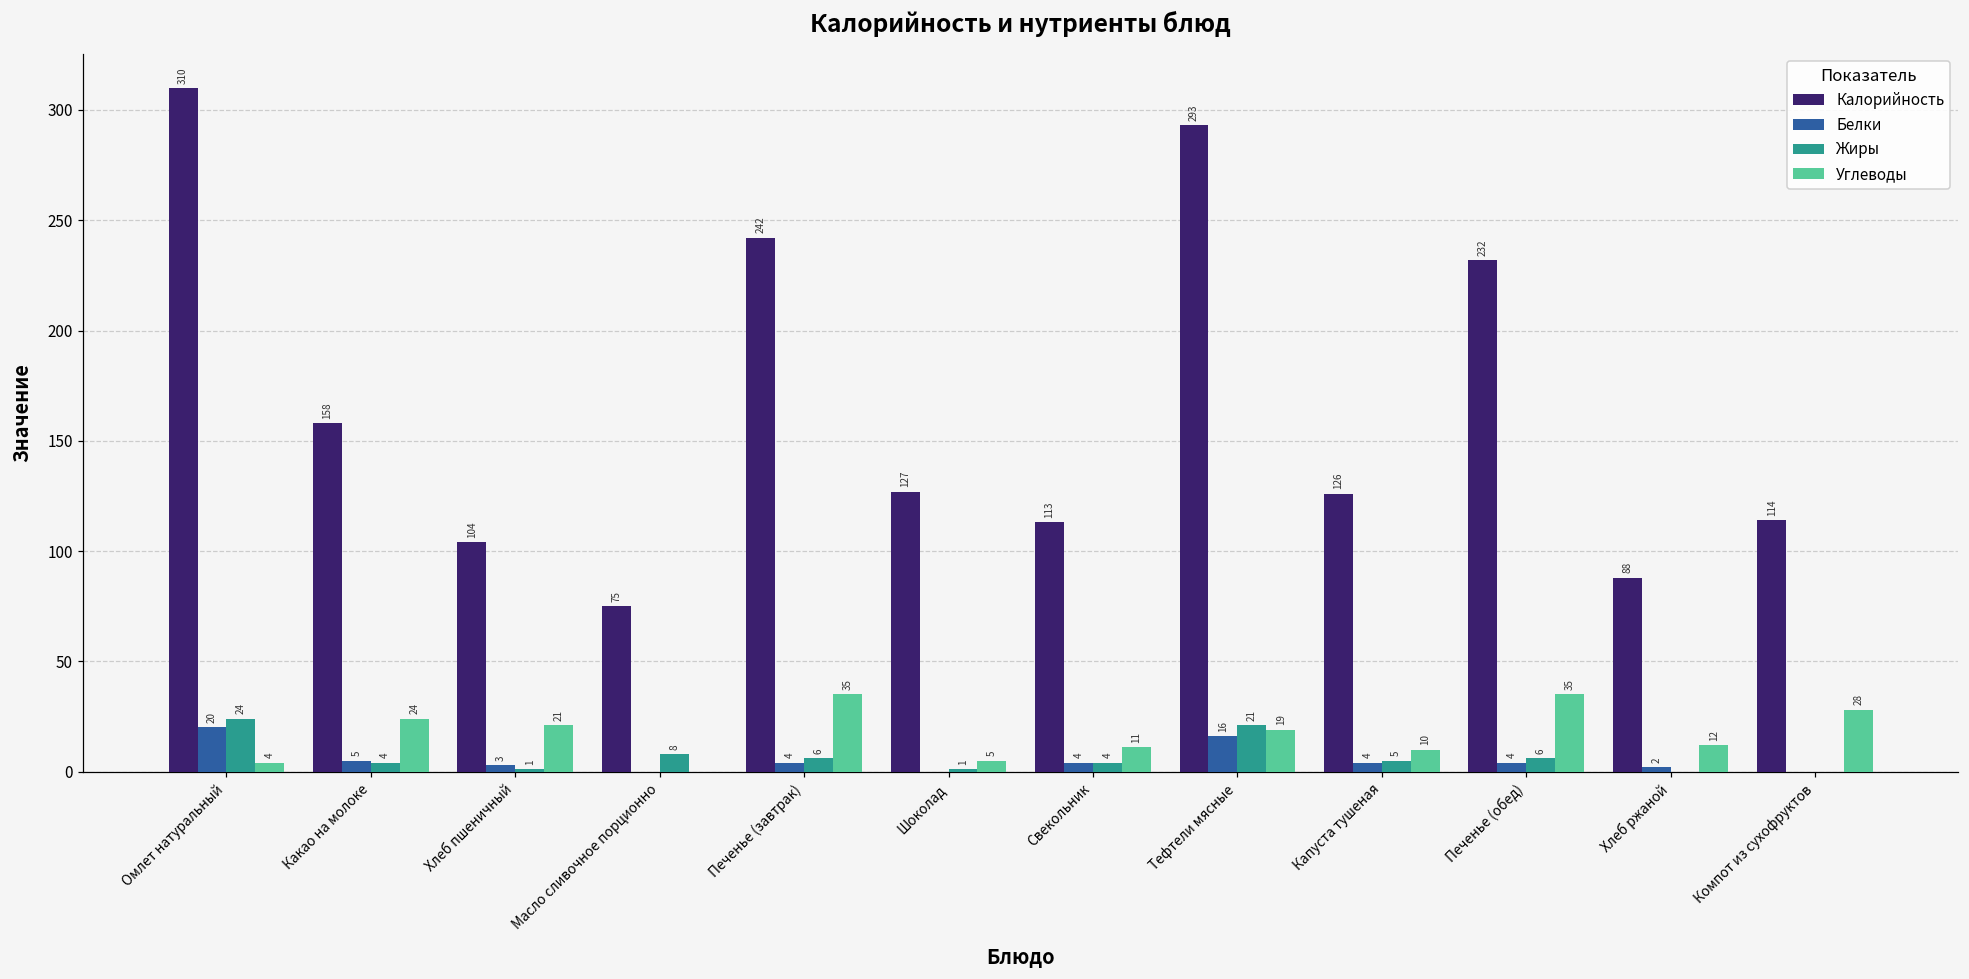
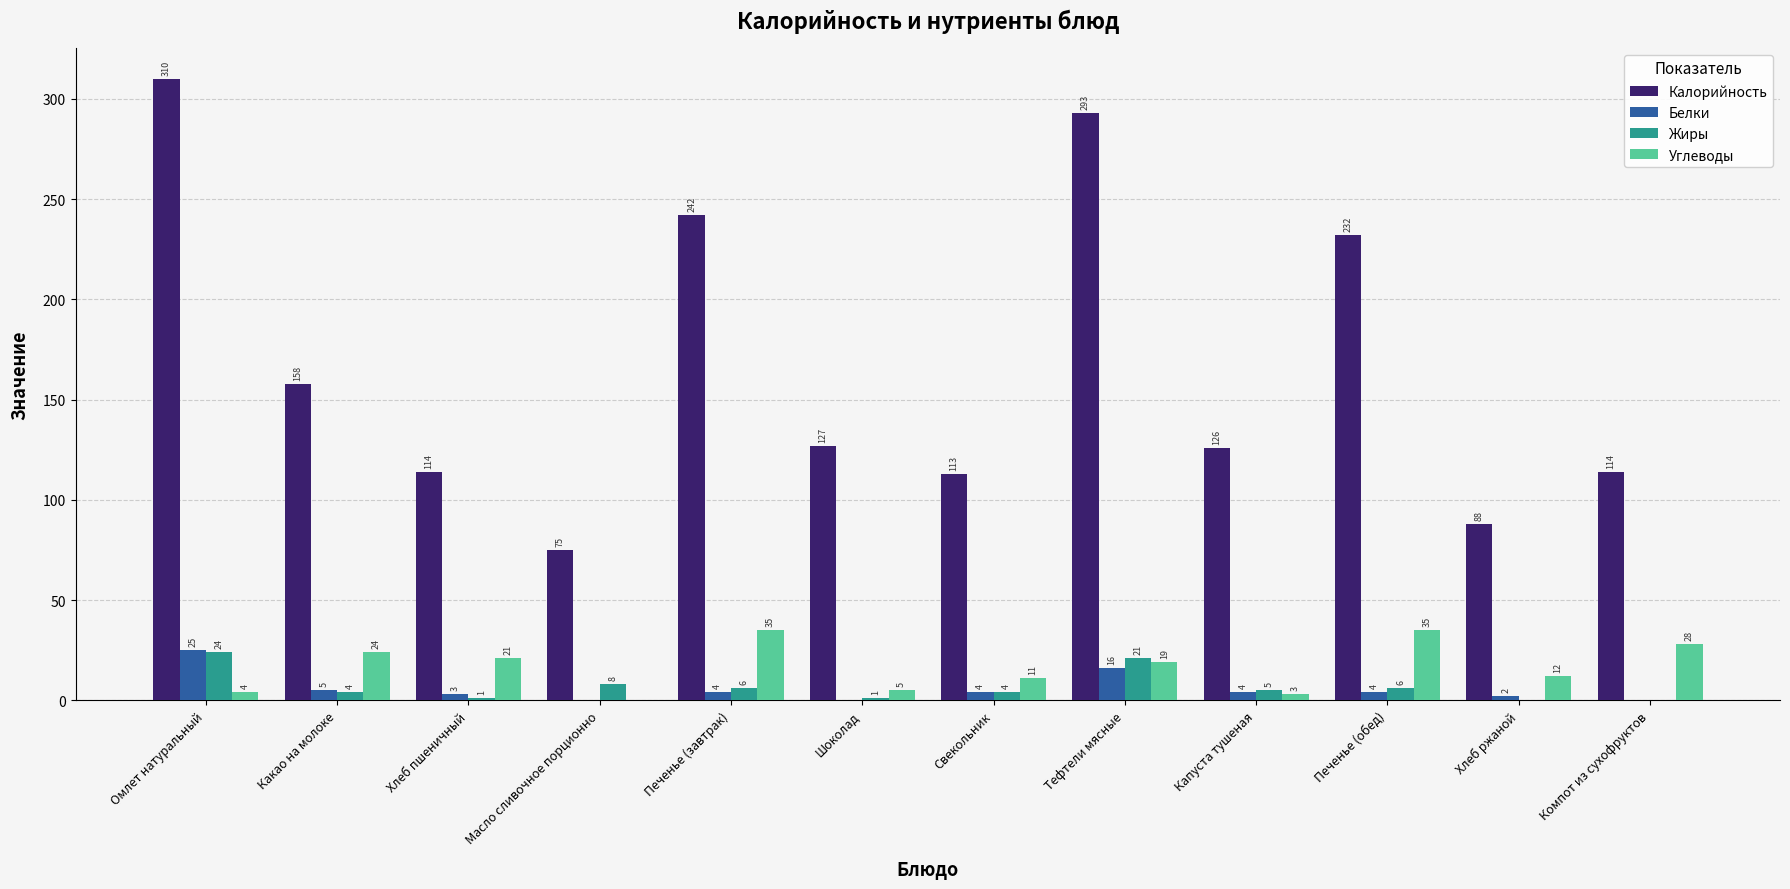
Белки, Омлет натуральный: 20 -> 25
Калорийность, Хлеб пшеничный: 104 -> 114
Углеводы, Капуста тушеная: 10 -> 3
